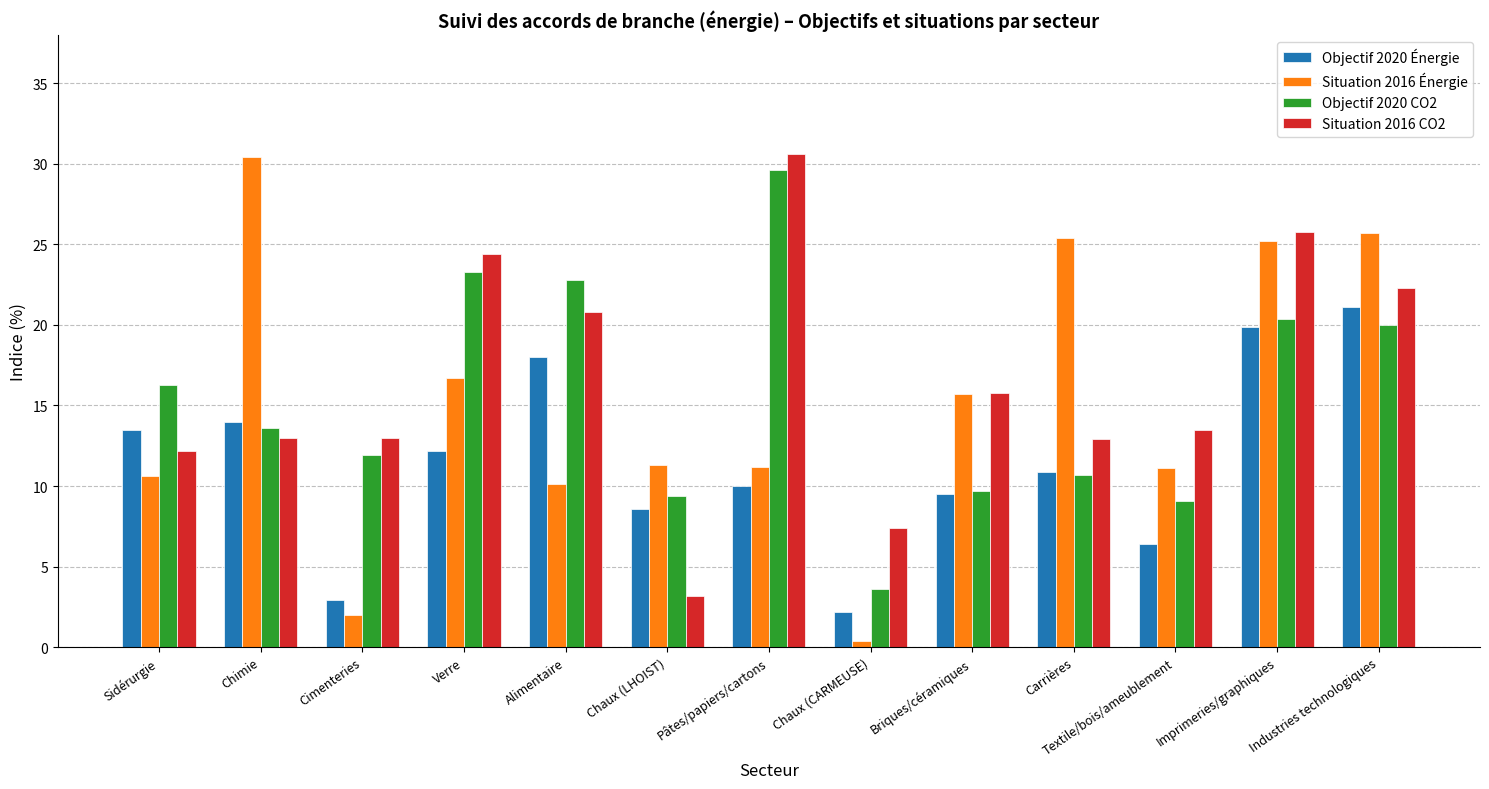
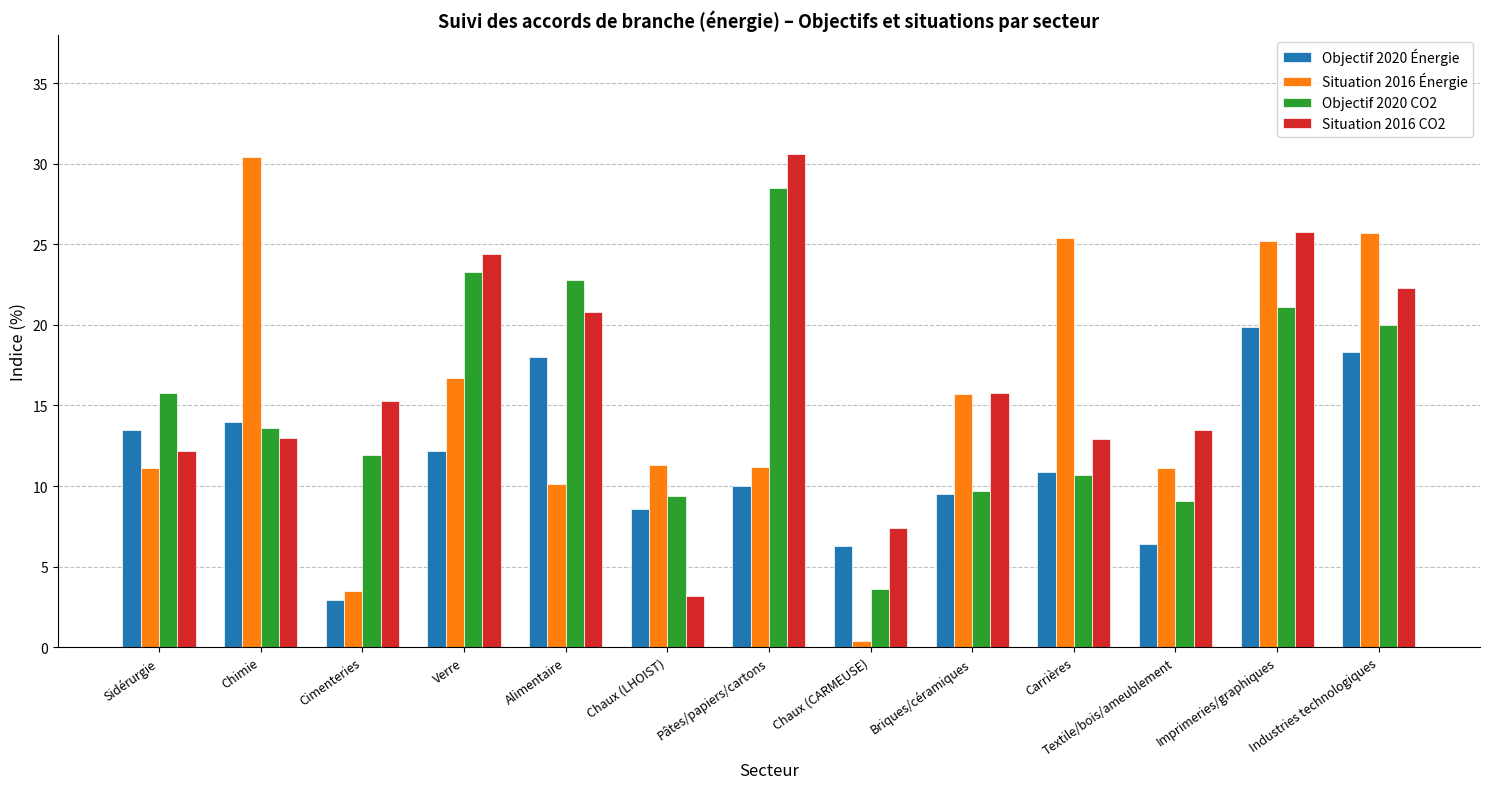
Situation 2016 Énergie, Sidérurgie: 10.6 -> 11.1
Objectif 2020 CO2, Sidérurgie: 16.3 -> 15.8
Situation 2016 Énergie, Cimenteries: 2.0 -> 3.5
Situation 2016 CO2, Cimenteries: 13.0 -> 15.3
Objectif 2020 CO2, Pâtes/papiers/cartons: 29.6 -> 28.5
Objectif 2020 Énergie, Chaux (CARMEUSE): 2.2 -> 6.3
Objectif 2020 CO2, Imprimeries/graphiques: 20.4 -> 21.1
Objectif 2020 Énergie, Industries technologiques: 21.1 -> 18.3
